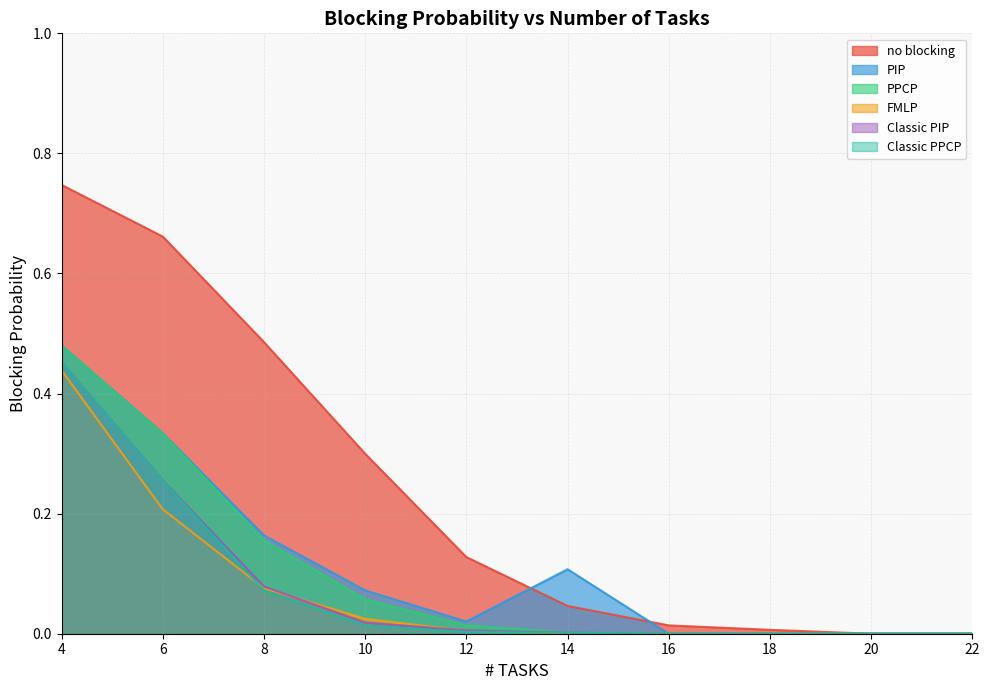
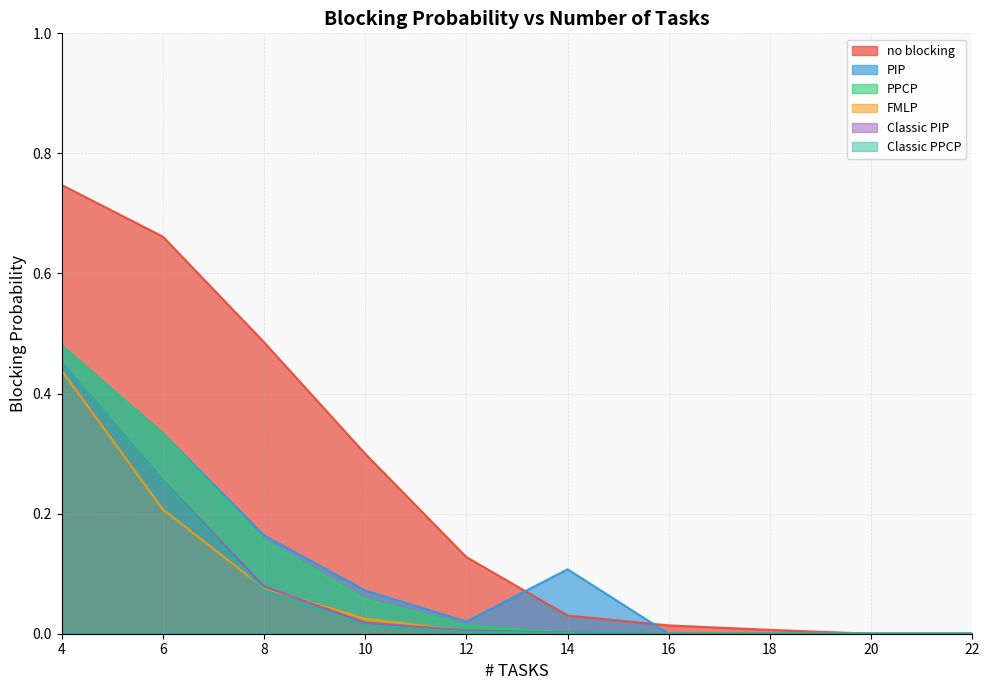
no blocking, 14: 0.05 -> 0.03
